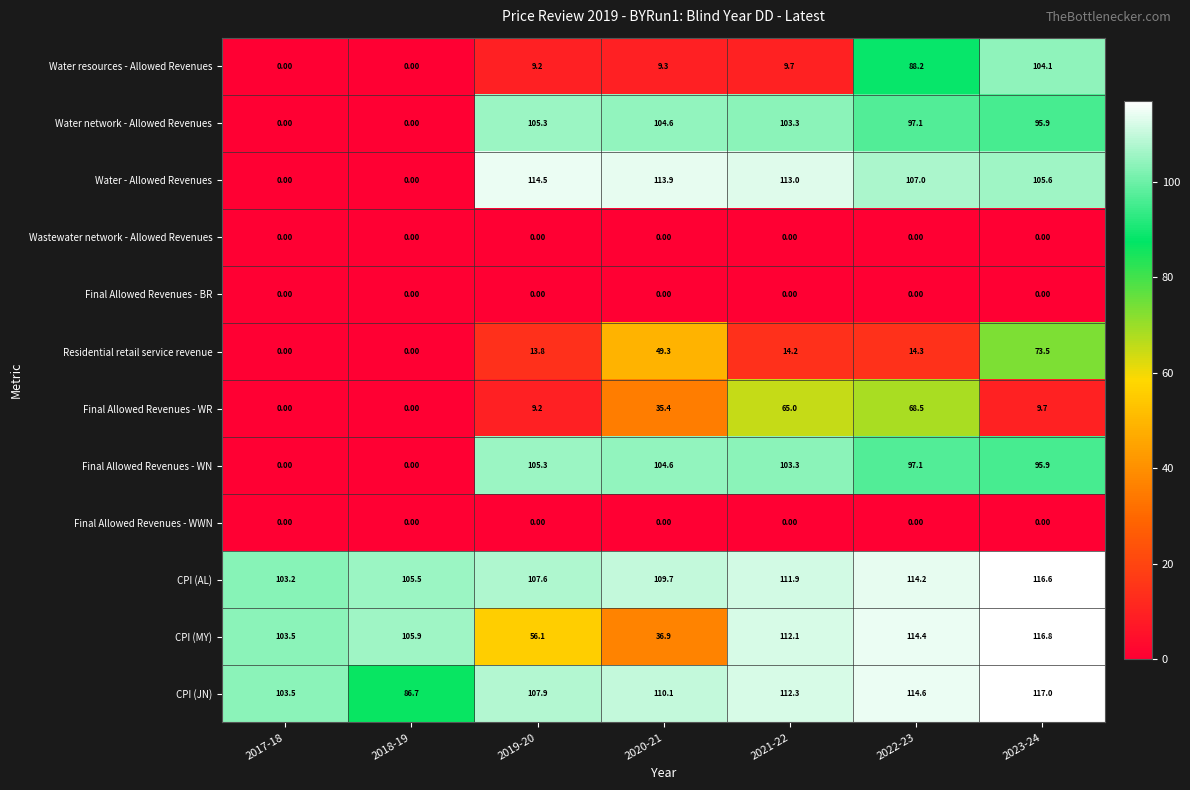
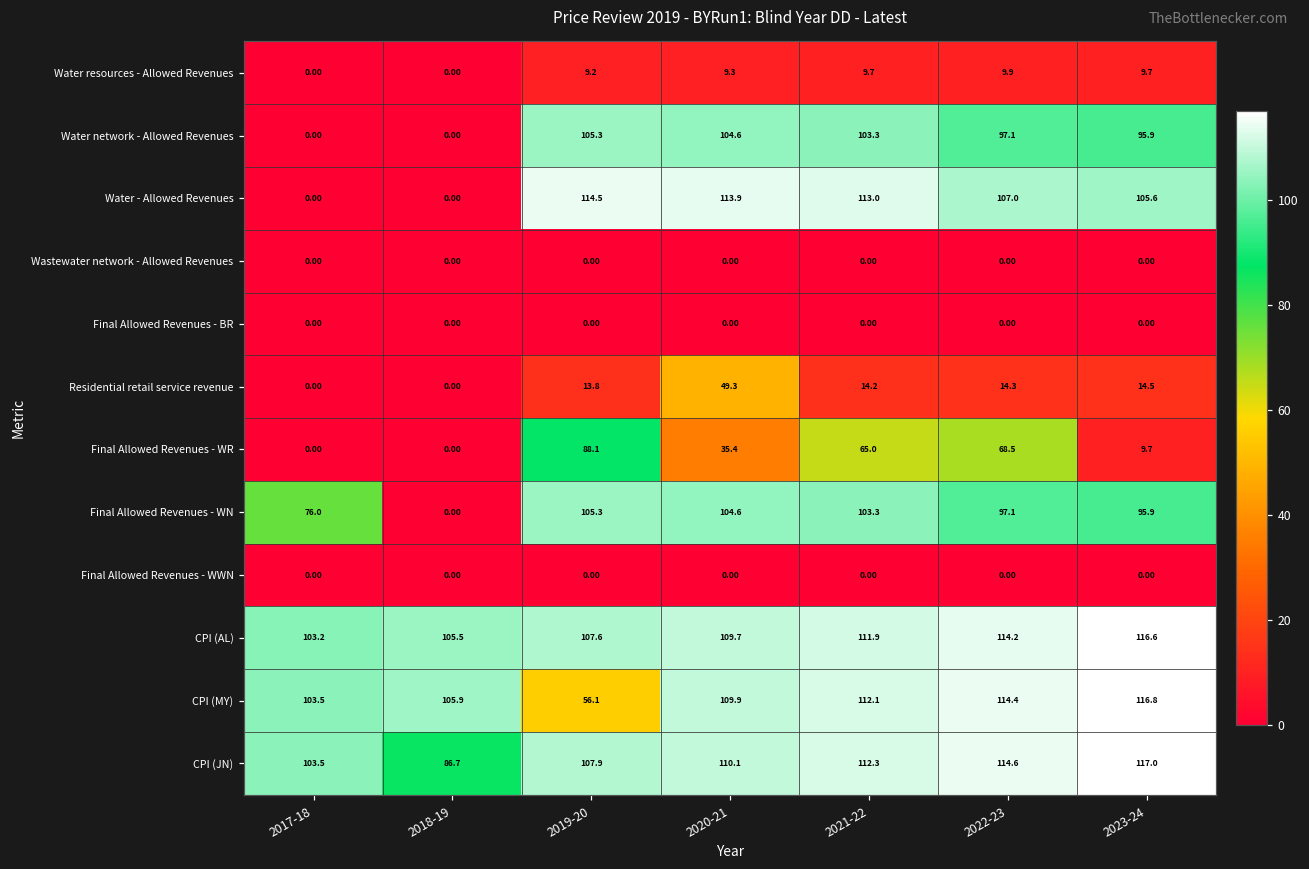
Water resources - Allowed Revenues, 2022-23: 88.2 -> 9.9
Water resources - Allowed Revenues, 2023-24: 104.1 -> 9.7
Residential retail service revenue, 2023-24: 73.5 -> 14.5
Final Allowed Revenues - WR, 2019-20: 9.2 -> 88.1
Final Allowed Revenues - WN, 2017-18: 0.00 -> 76.0
CPI (MY), 2020-21: 36.9 -> 109.9
